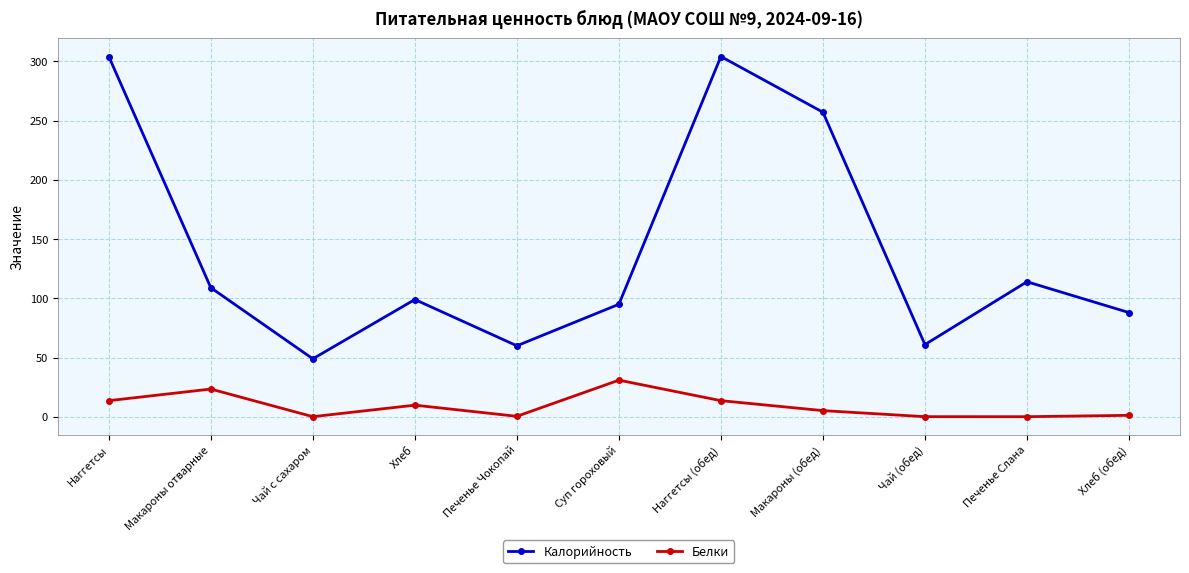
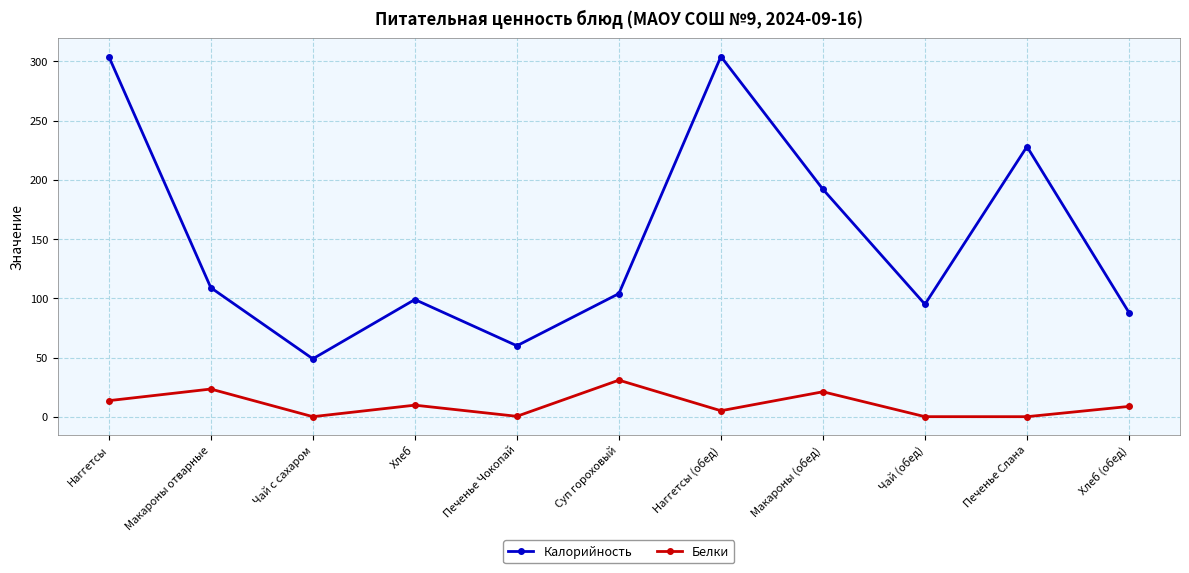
Калорийность, Суп гороховый: 95 -> 104
Белки, Наггетсы (обед): 14 -> 5
Калорийность, Макароны (обед): 257 -> 192
Белки, Макароны (обед): 5 -> 21
Калорийность, Чай (обед): 61 -> 95
Калорийность, Печенье Слана: 114 -> 228
Белки, Хлеб (обед): 1 -> 9
